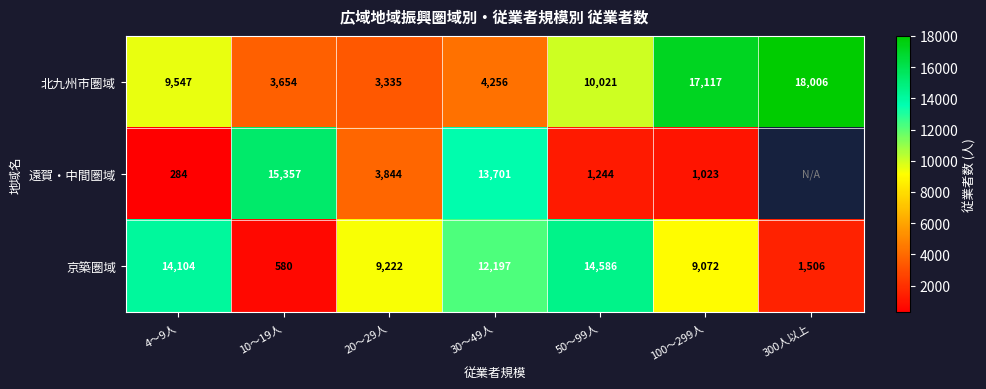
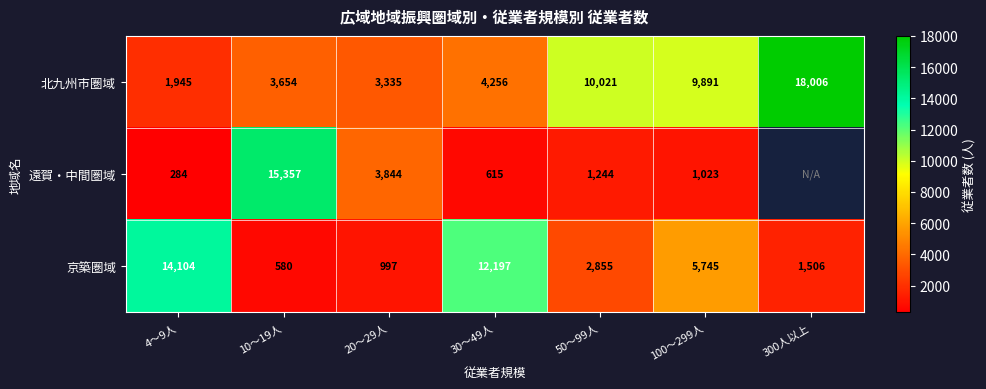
北九州市圏域, 4～9人: 9,547 -> 1,945
北九州市圏域, 100～299人: 17,117 -> 9,891
遠賀・中間圏域, 30～49人: 13,701 -> 615
京築圏域, 20～29人: 9,222 -> 997
京築圏域, 50～99人: 14,586 -> 2,855
京築圏域, 100～299人: 9,072 -> 5,745
